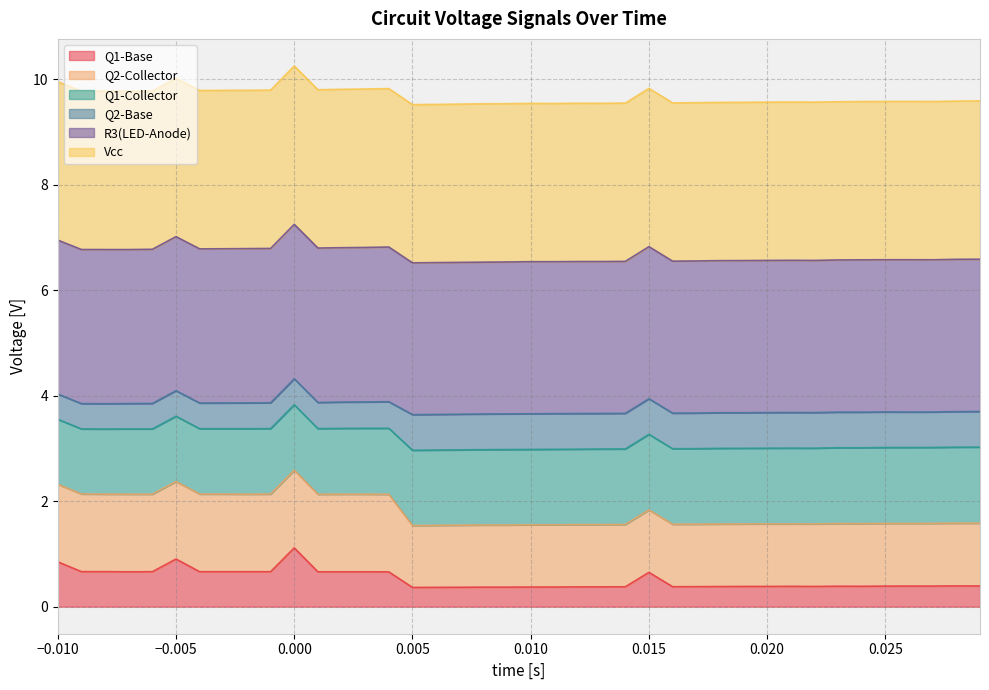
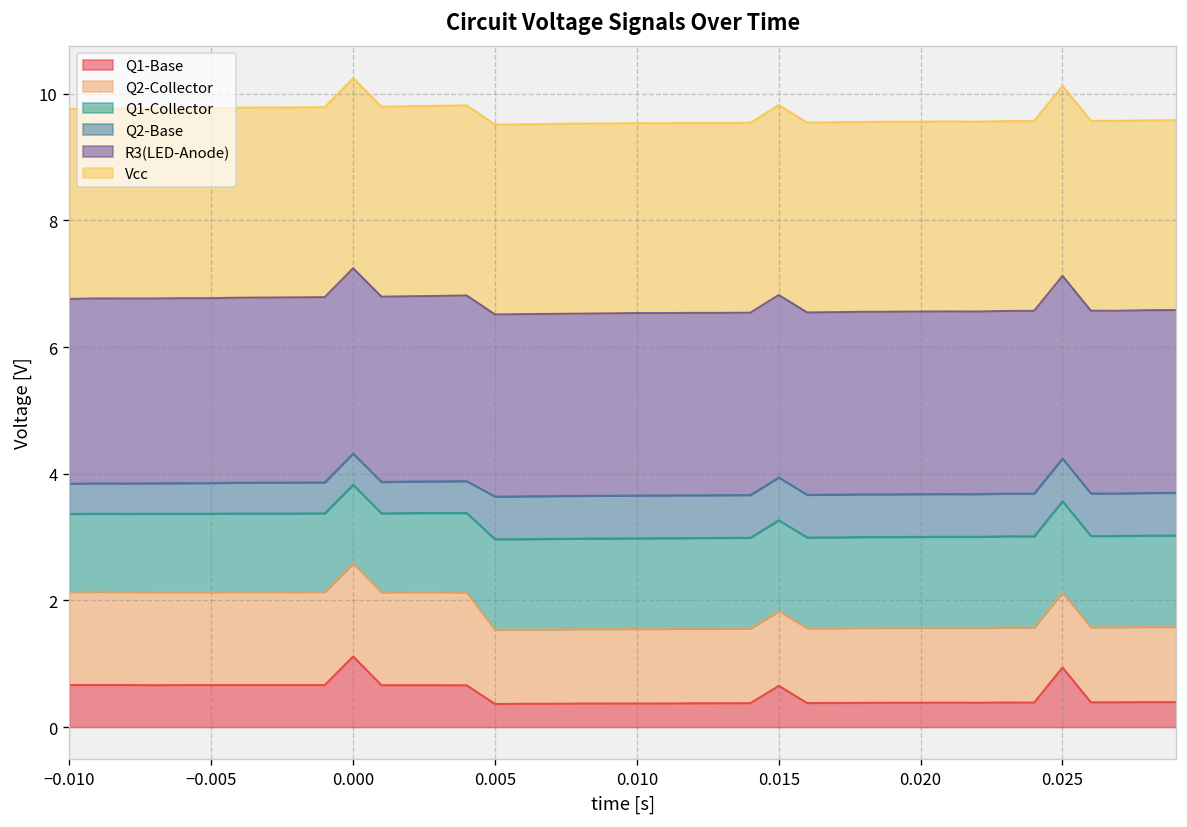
Q1-Base, −0.010: 0.9 -> 0.7
Q1-Base, −0.005: 0.9 -> 0.7
Q1-Base, 0.025: 0.4 -> 0.9
